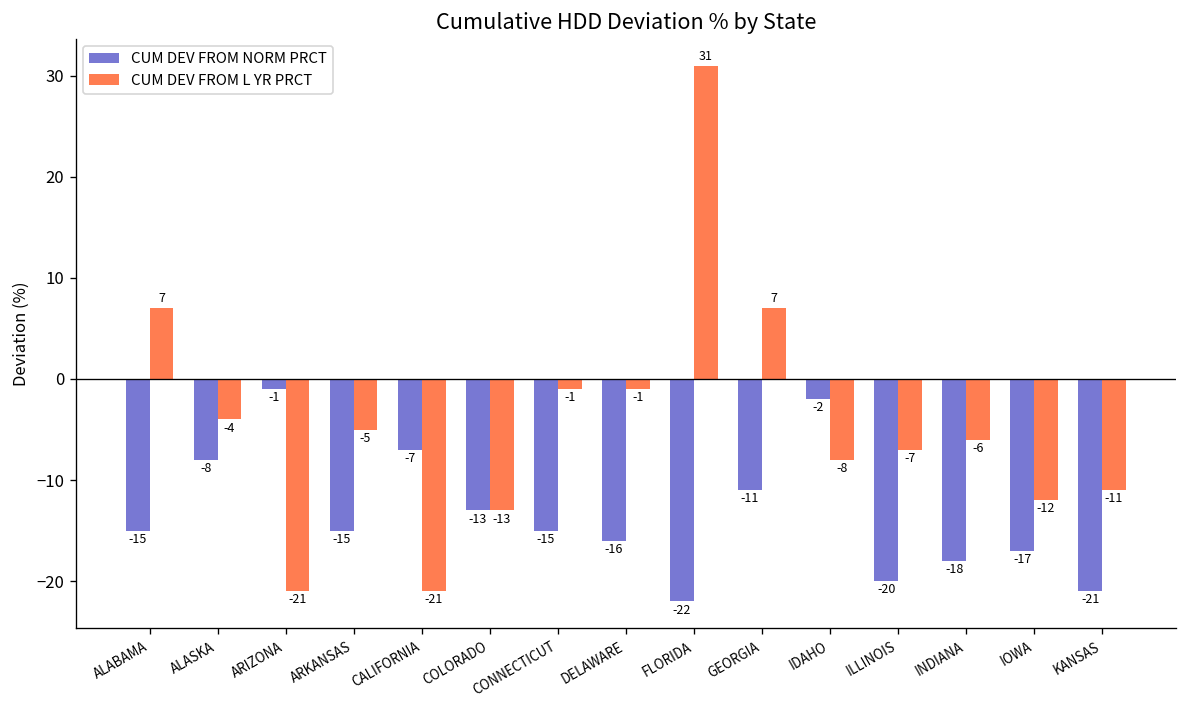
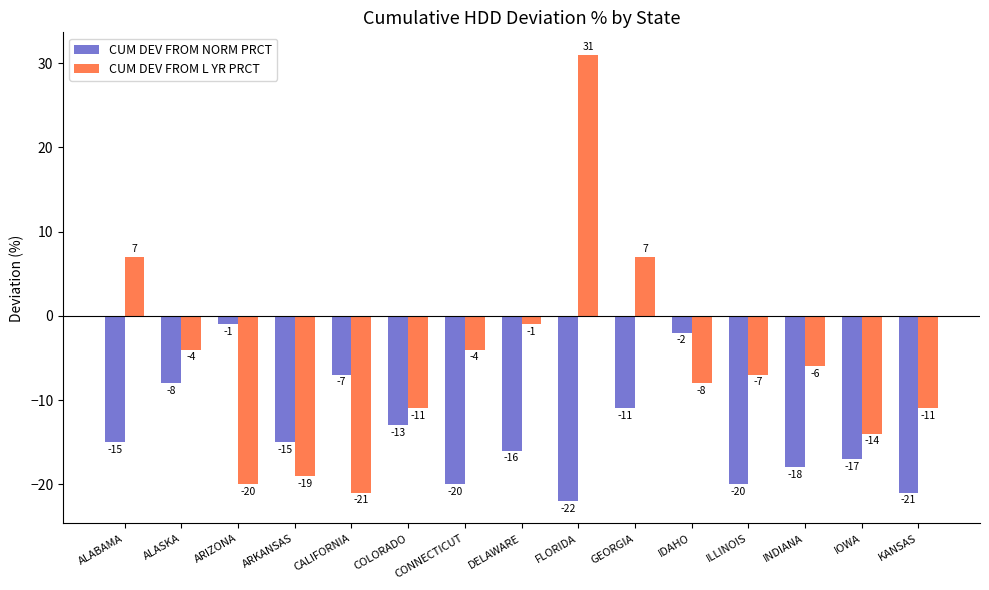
CUM DEV FROM L YR PRCT, ARIZONA: -21 -> -20
CUM DEV FROM L YR PRCT, ARKANSAS: -5 -> -19
CUM DEV FROM L YR PRCT, COLORADO: -13 -> -11
CUM DEV FROM NORM PRCT, CONNECTICUT: -15 -> -20
CUM DEV FROM L YR PRCT, CONNECTICUT: -1 -> -4
CUM DEV FROM L YR PRCT, IOWA: -12 -> -14
